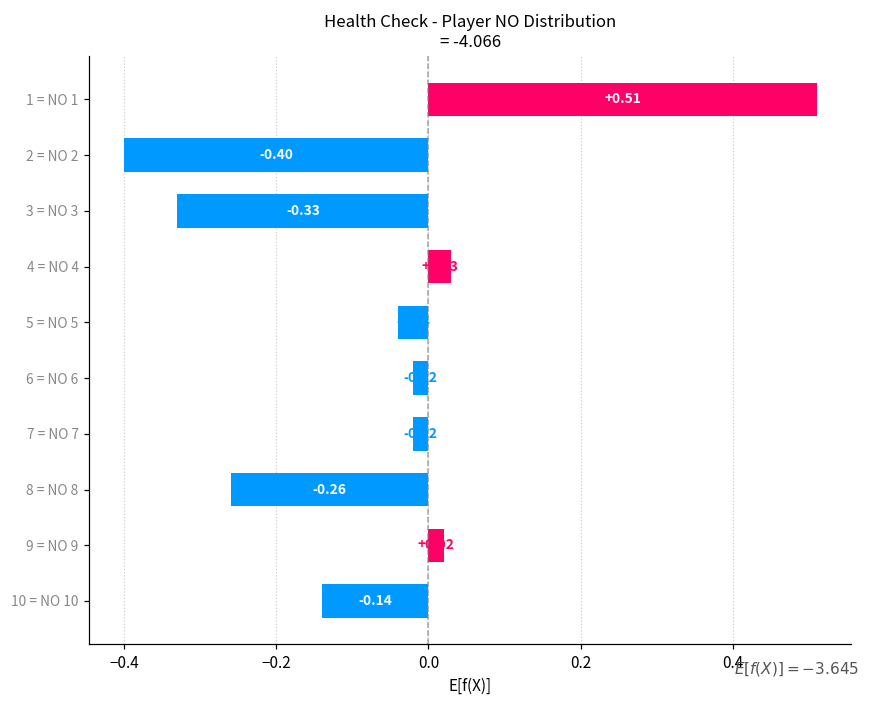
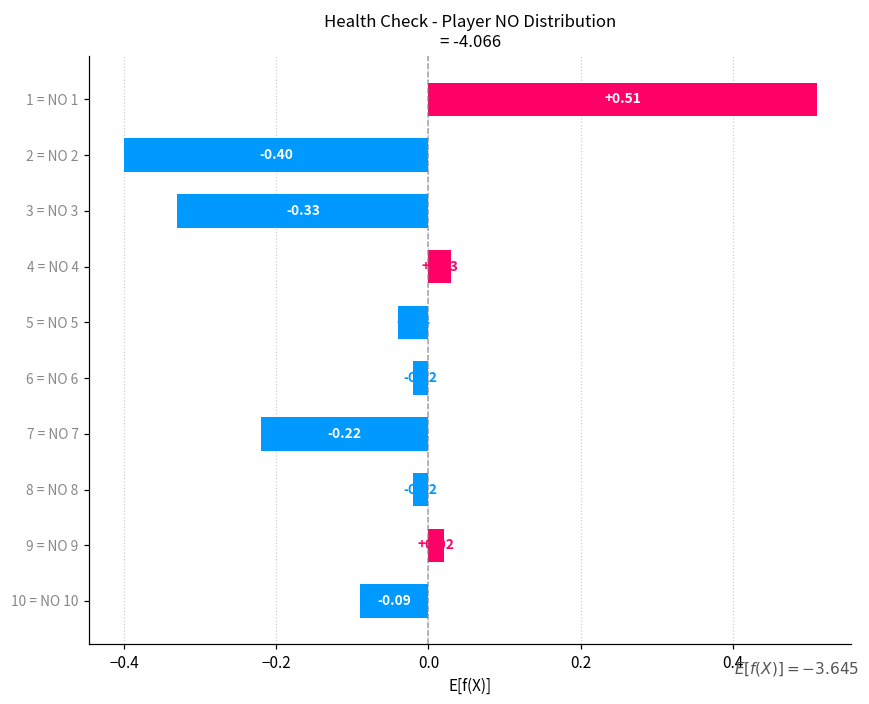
7 = NO 7: -0.02 -> -0.22
8 = NO 8: -0.26 -> -0.02
10 = NO 10: -0.14 -> -0.09
